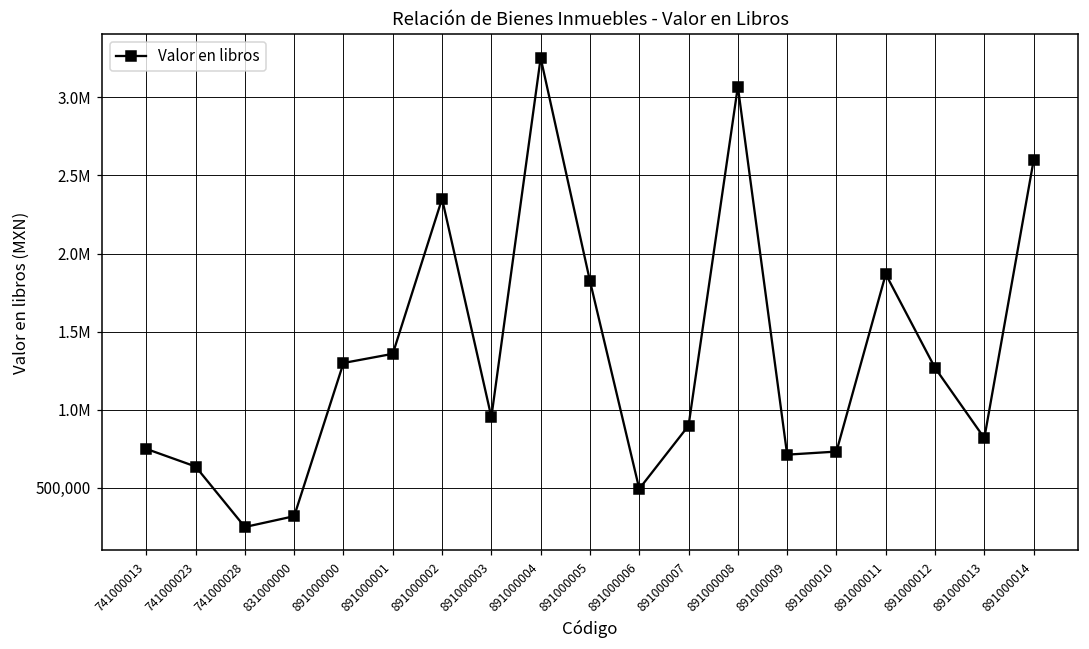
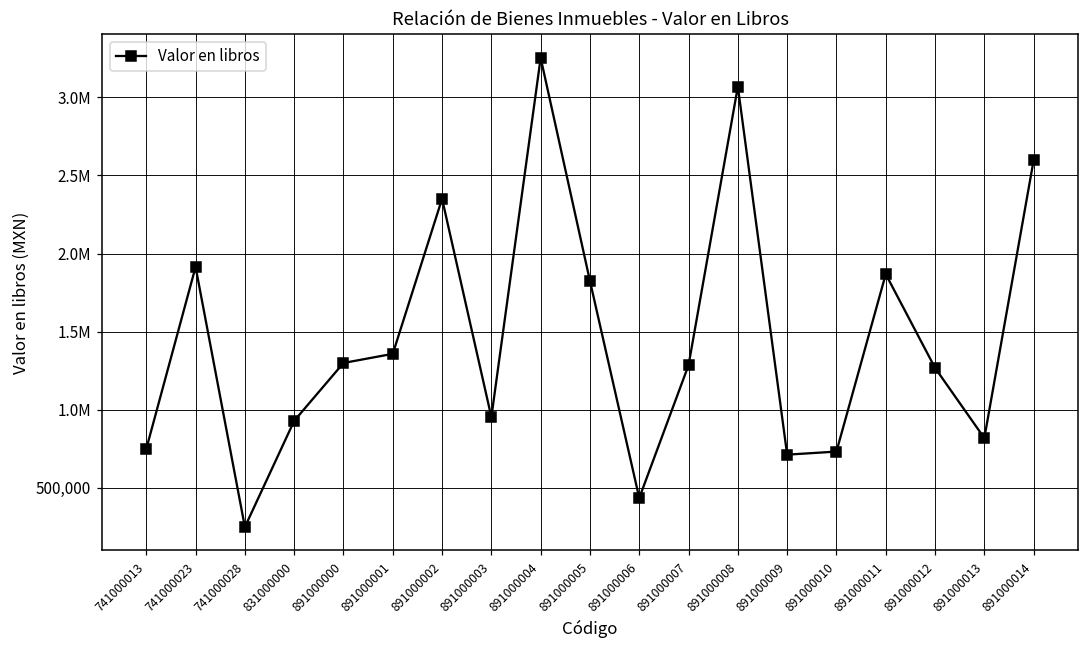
741000023: 640,000 -> 1,910,000
831000000: 320,000 -> 930,000
891000006: 490,000 -> 440,000
891000007: 900,000 -> 1,290,000
